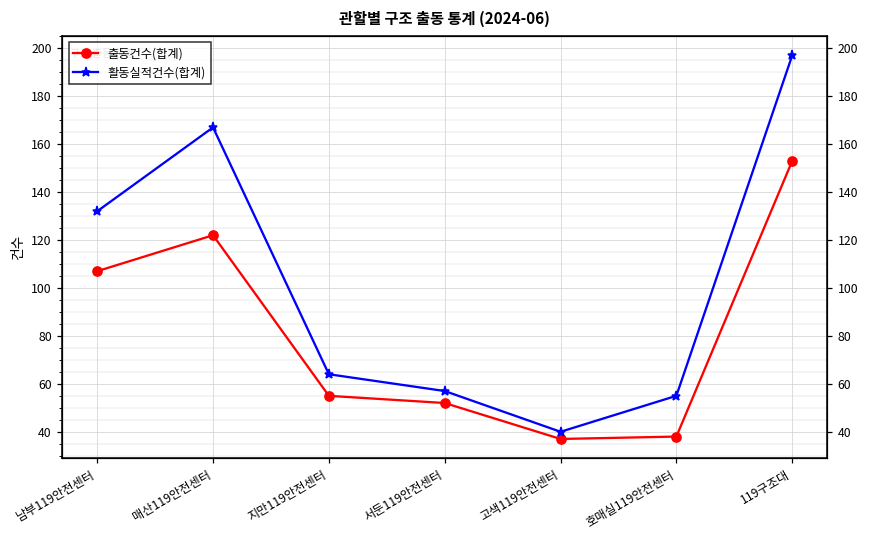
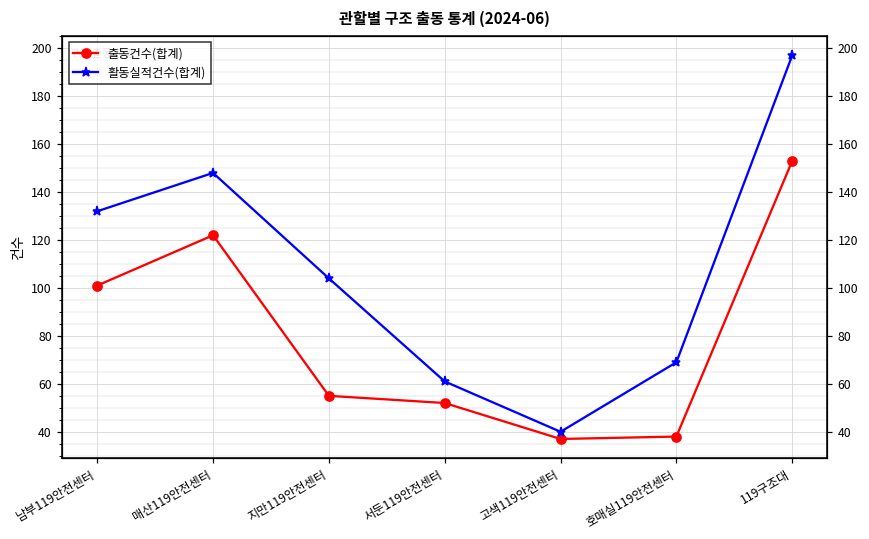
출동건수(합계), 남부119안전센터: 107 -> 101
활동실적건수(합계), 매산119안전센터: 167 -> 148
활동실적건수(합계), 지만119안전센터: 64 -> 104
활동실적건수(합계), 서둔119안전센터: 57 -> 61
활동실적건수(합계), 호매실119안전센터: 55 -> 69
